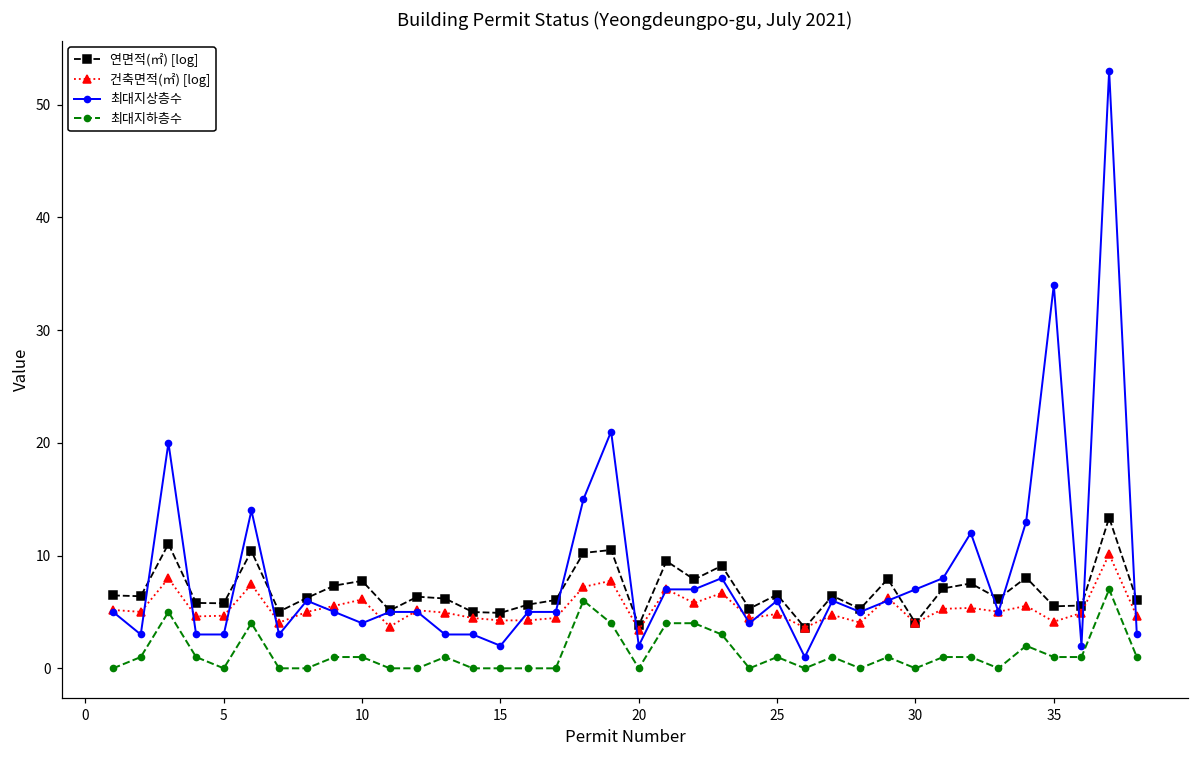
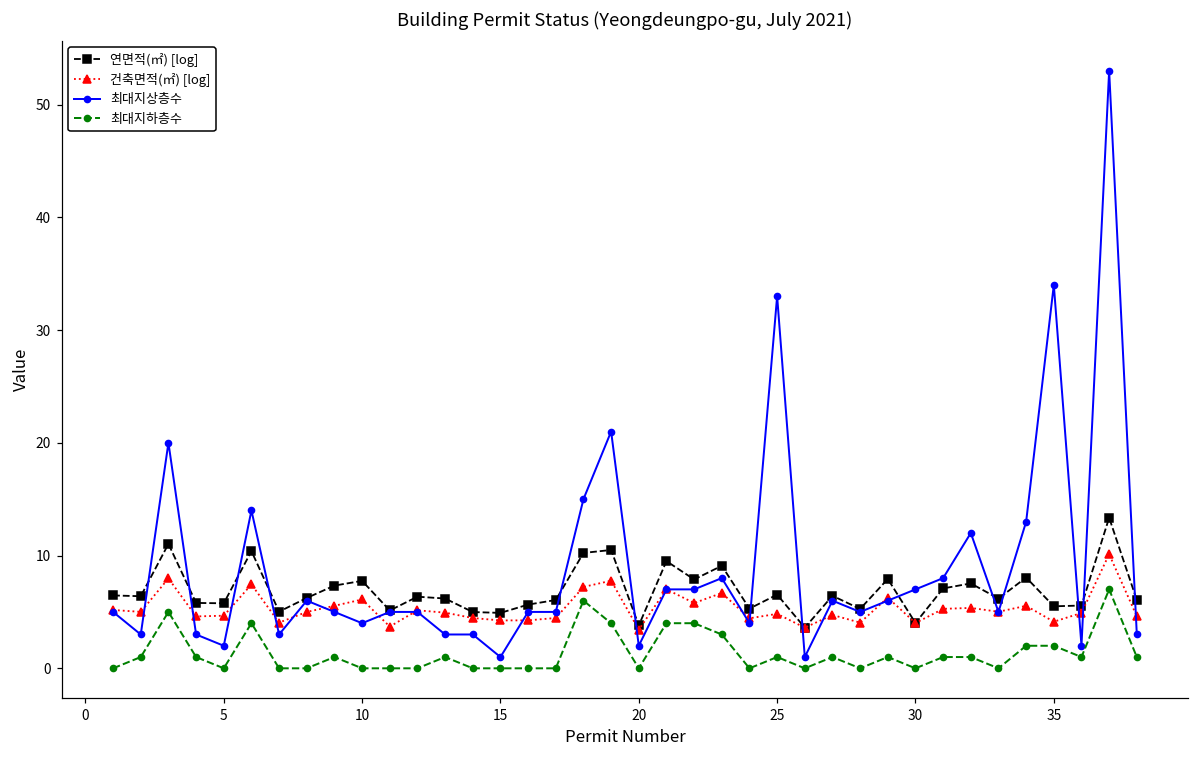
최대지상층수, 5: 3 -> 2
최대지하층수, 10: 1 -> 0
최대지상층수, 15: 2 -> 1
최대지상층수, 25: 6 -> 33
최대지하층수, 35: 1 -> 2
